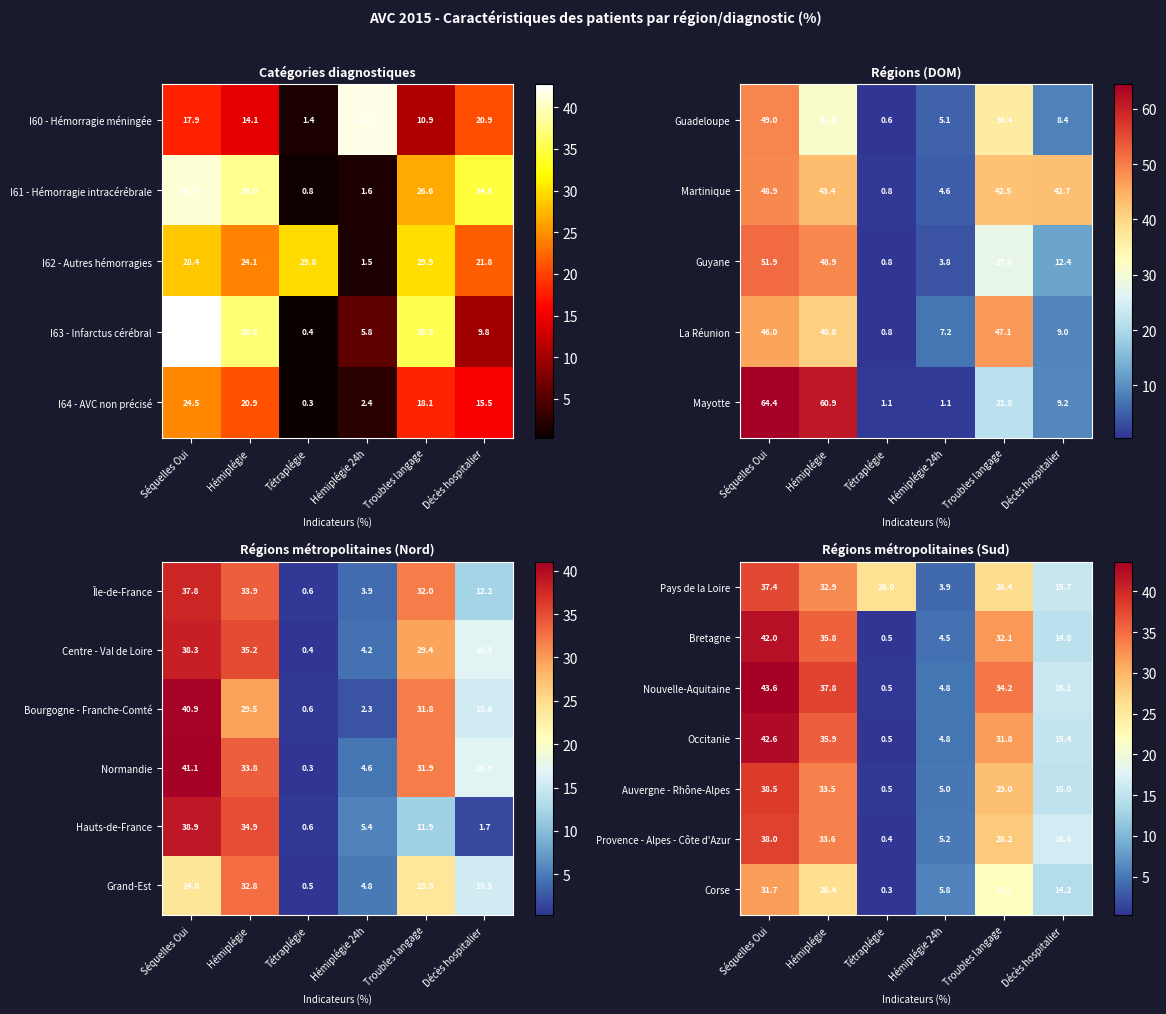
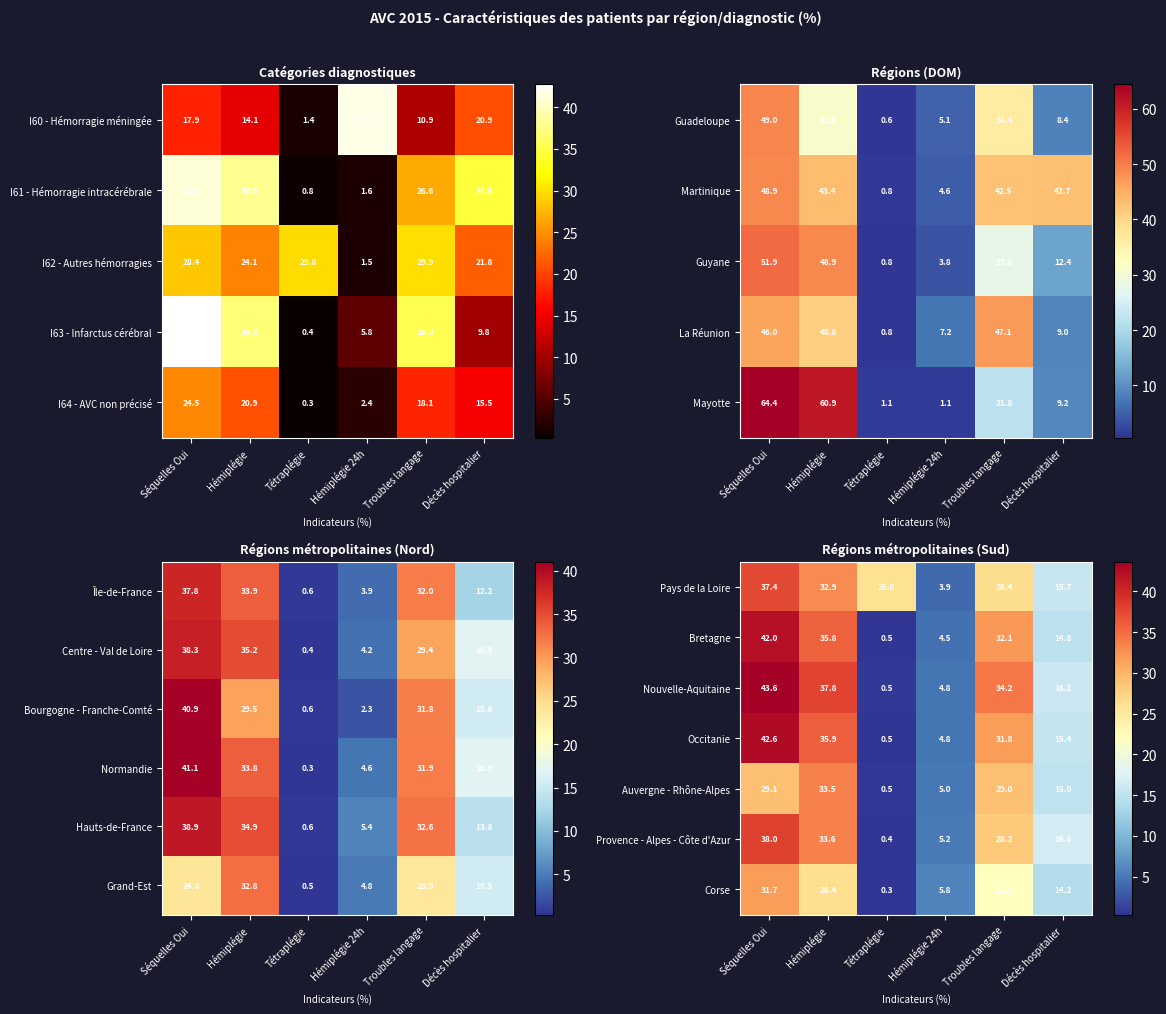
Régions métropolitaines (Nord), Hauts-de-France, Troubles langage: 11.9 -> 32.6
Régions métropolitaines (Nord), Hauts-de-France, Décès hospitalier: 1.7 -> 13.8
Régions métropolitaines (Sud), Auvergne - Rhône-Alpes, Séquelles Oui: 38.5 -> 29.1
